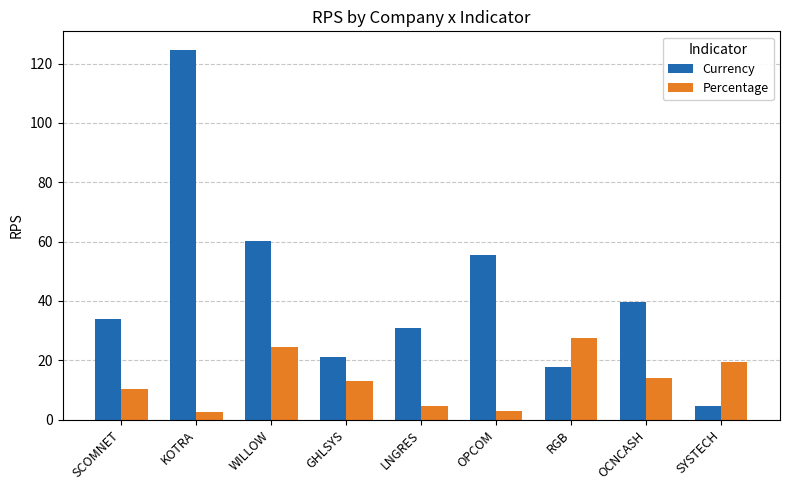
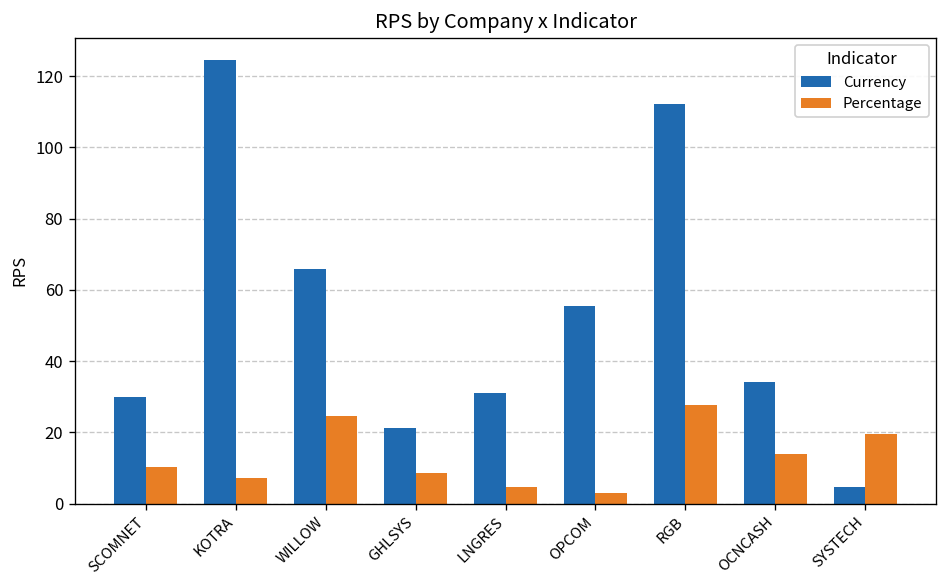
Currency, SCOMNET: 34 -> 30
Percentage, KOTRA: 2 -> 7
Currency, WILLOW: 60 -> 66
Percentage, GHLSYS: 13 -> 9
Currency, RGB: 18 -> 112
Currency, OCNCASH: 40 -> 34
